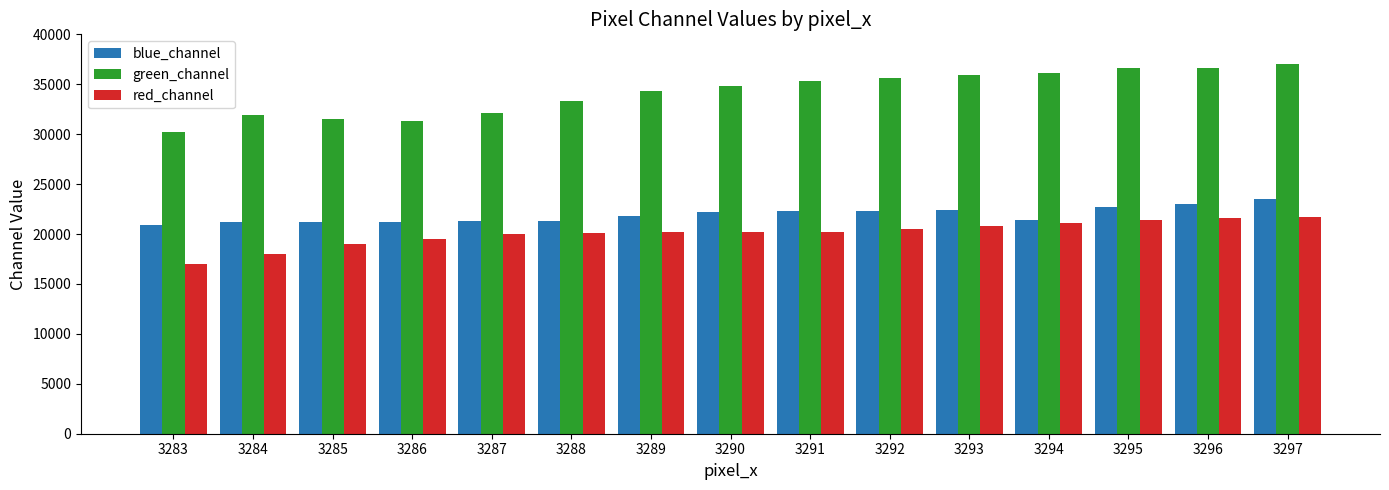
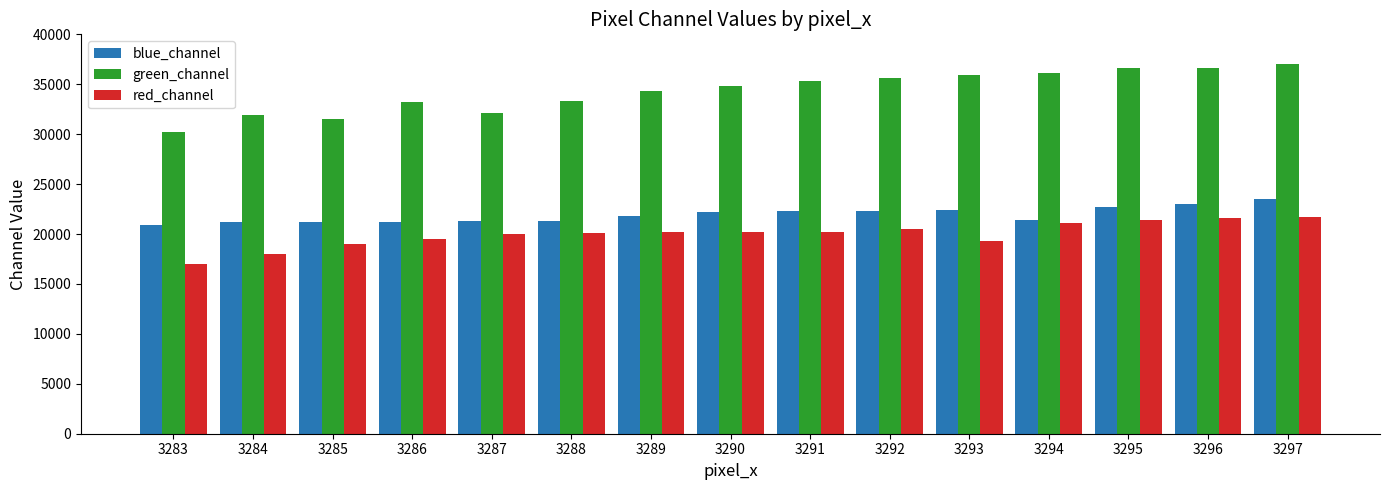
green_channel, 3286: 31000 -> 33000
red_channel, 3293: 21000 -> 19000
